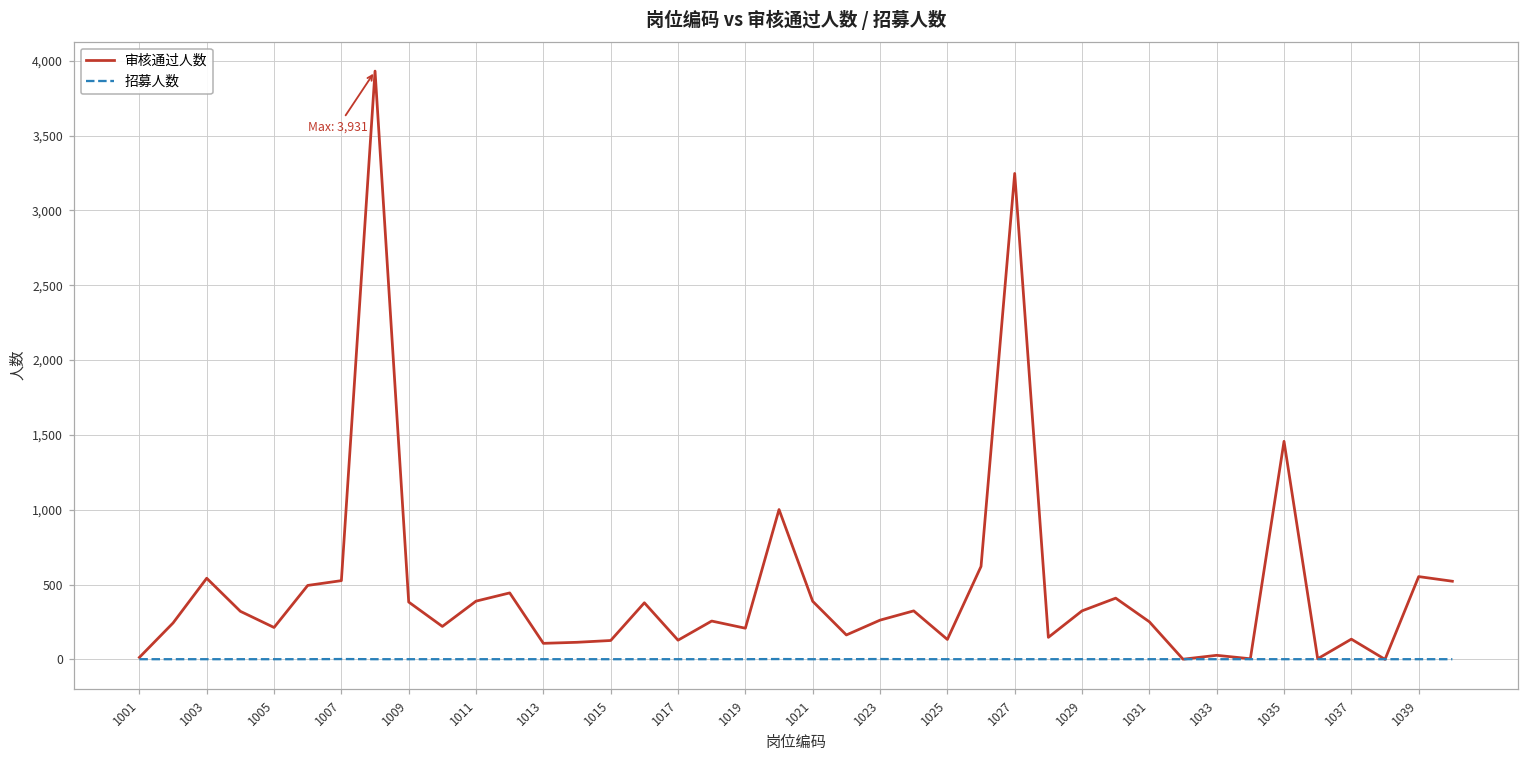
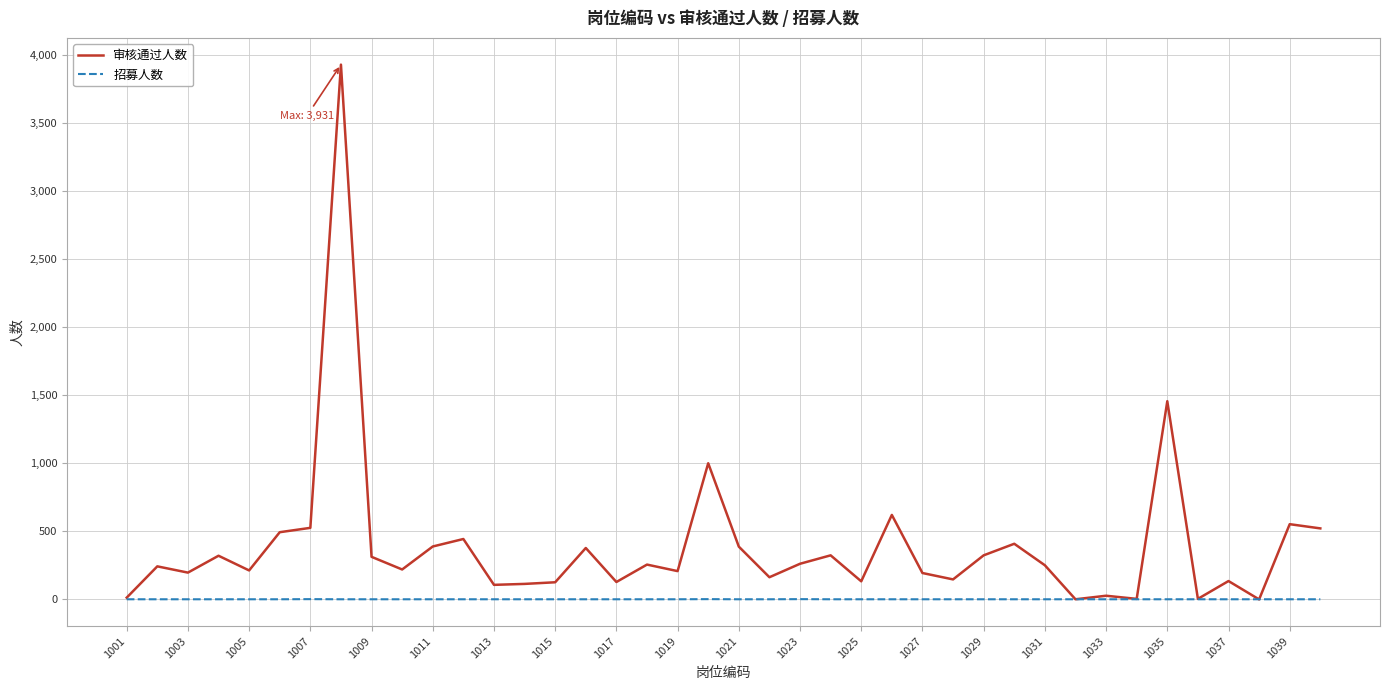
审核通过人数, 1003: 540 -> 200
审核通过人数, 1009: 380 -> 310
审核通过人数, 1027: 3,250 -> 190
